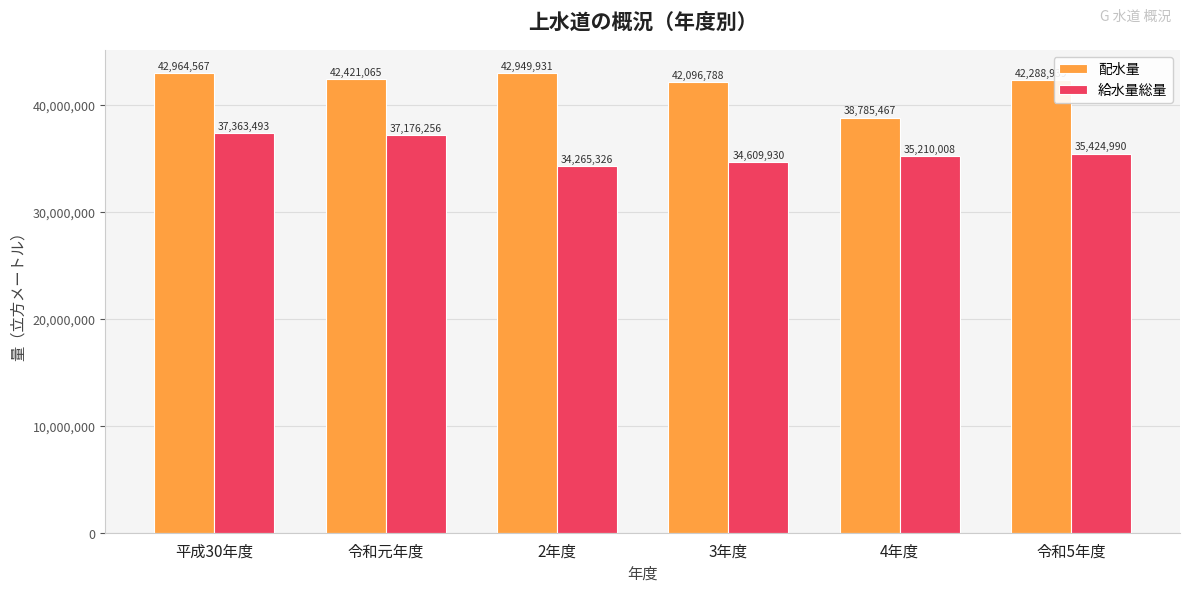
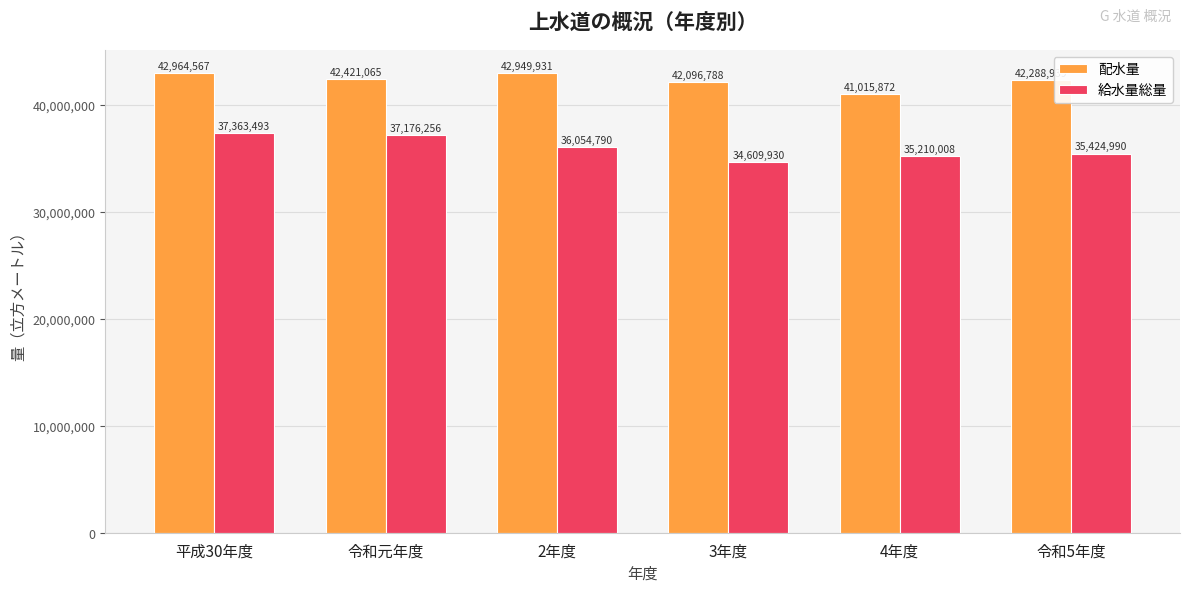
給水量総量, 2年度: 34,265,326 -> 36,054,790
配水量, 4年度: 38,785,467 -> 41,015,872
